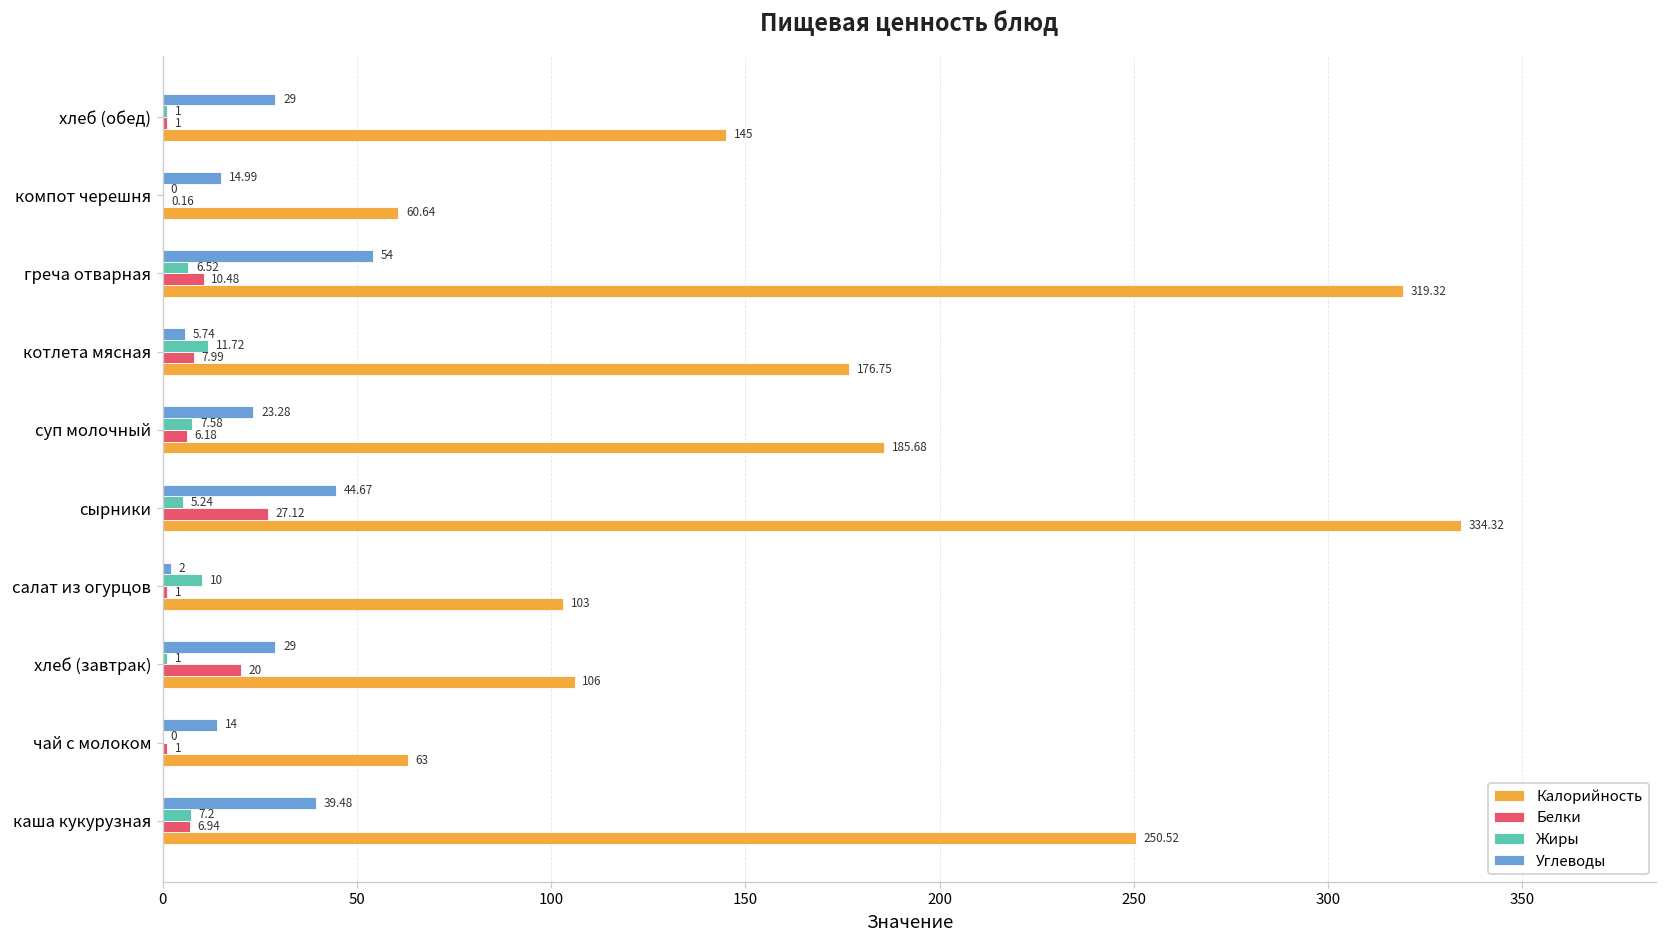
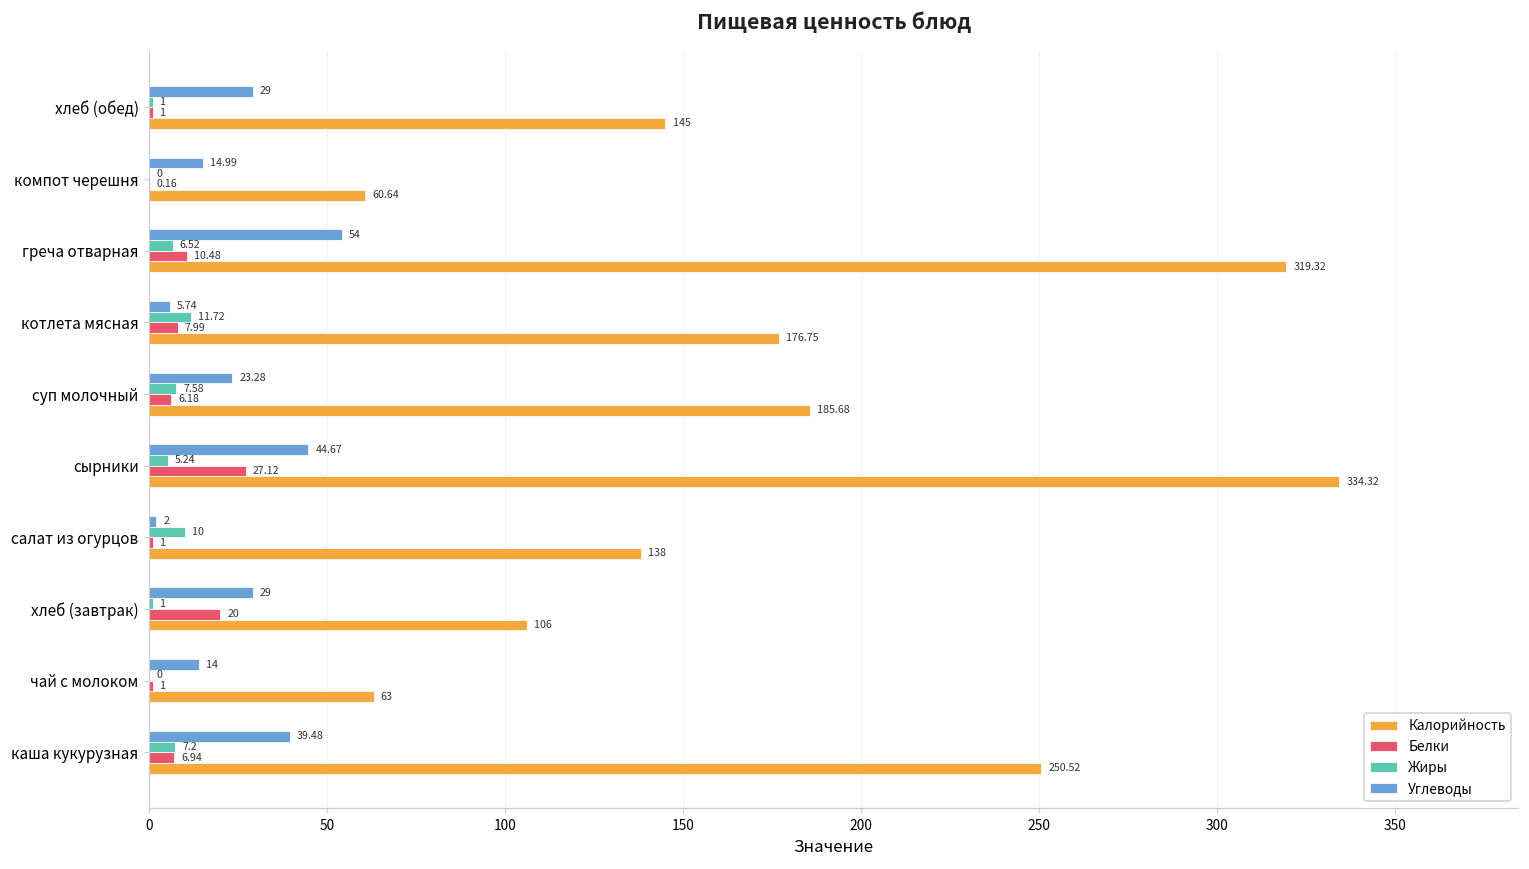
Калорийность, салат из огурцов: 103 -> 138
